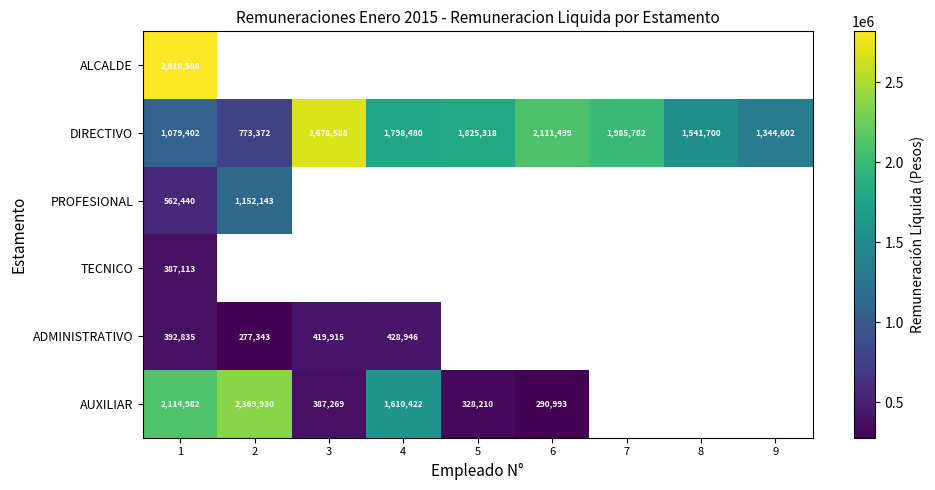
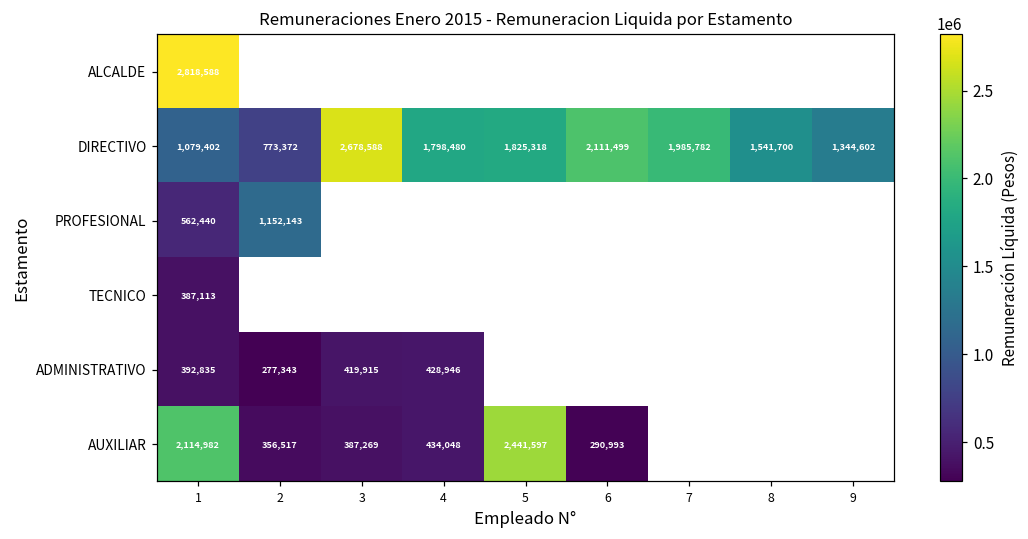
AUXILIAR, 2: 2,369,930 -> 356,517
AUXILIAR, 4: 1,610,422 -> 434,048
AUXILIAR, 5: 328,210 -> 2,441,597
